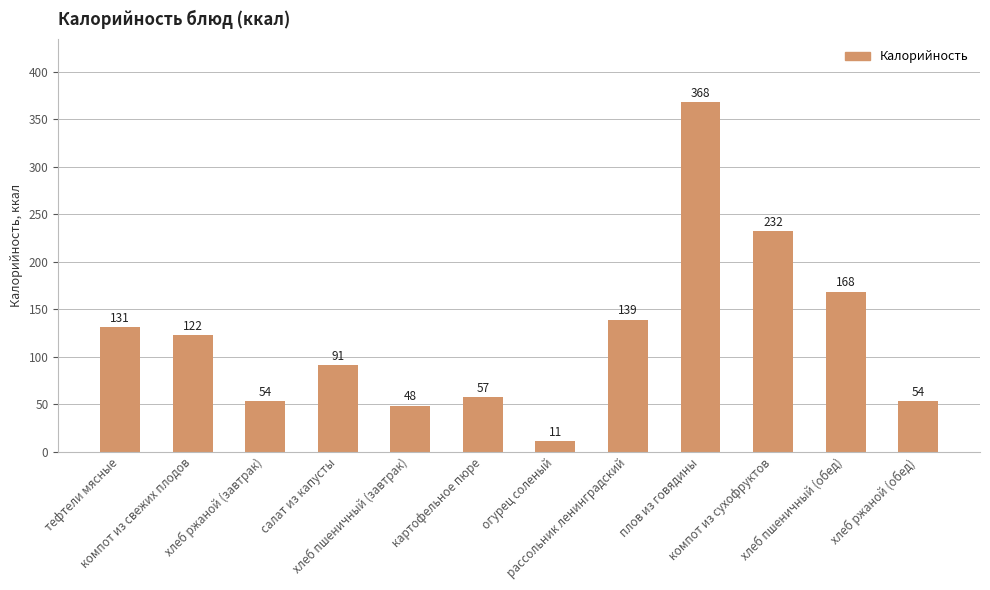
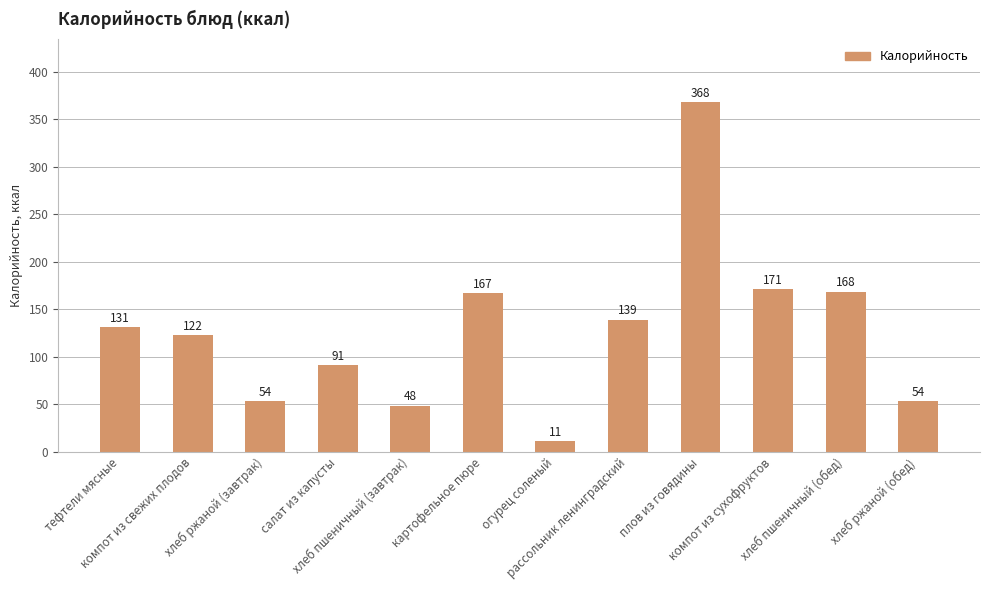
картофельное пюре: 57 -> 167
компот из сухофруктов: 232 -> 171
